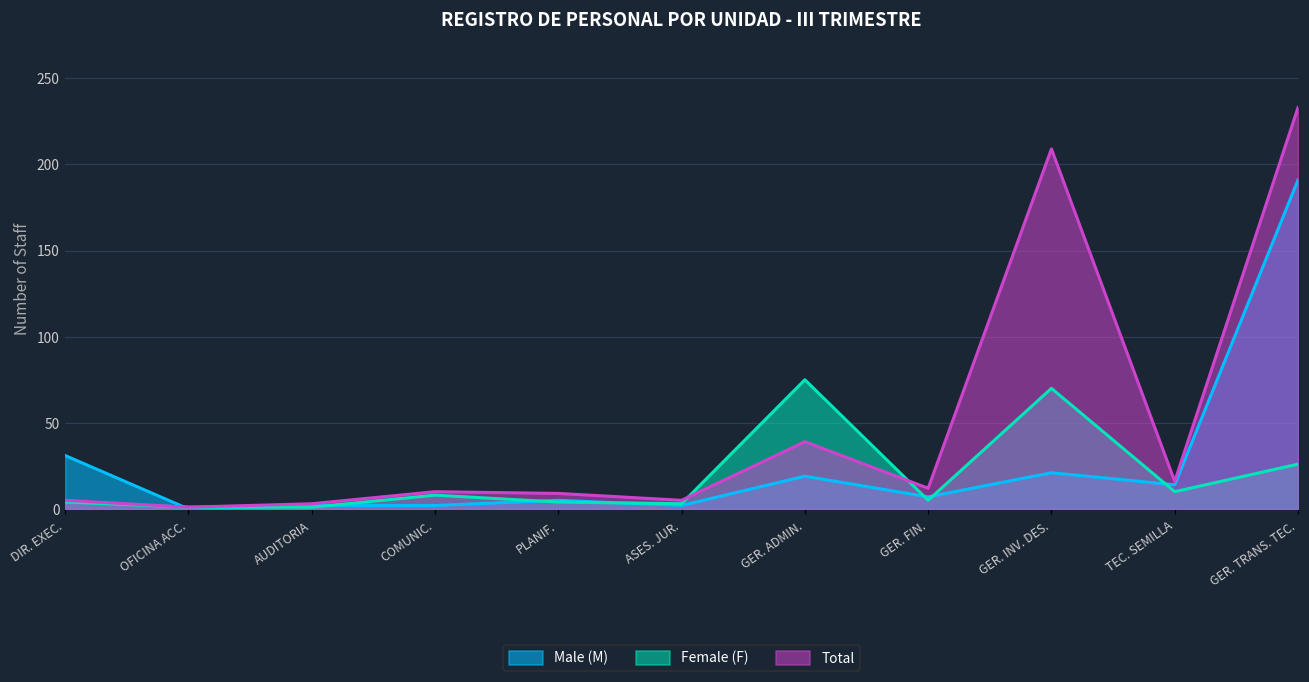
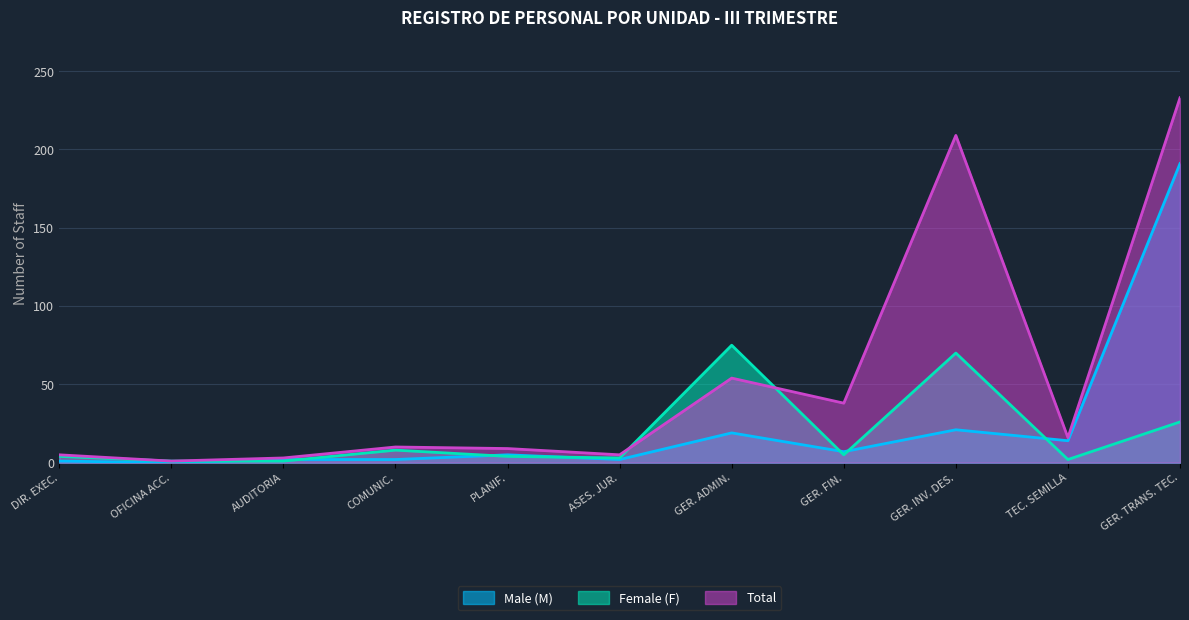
Male (M), DIR. EXEC.: 31 -> 1
Total, GER. ADMIN.: 39 -> 54
Total, GER. FIN.: 12 -> 38
Female (F), TEC. SEMILLA: 10 -> 2
